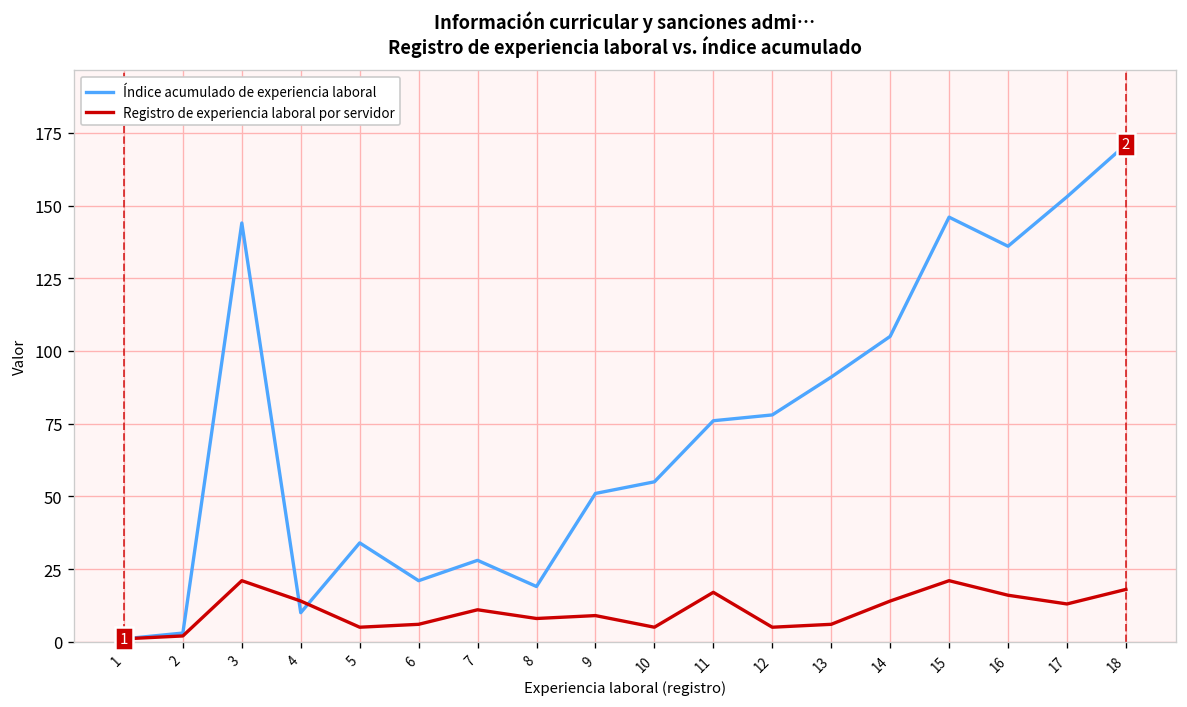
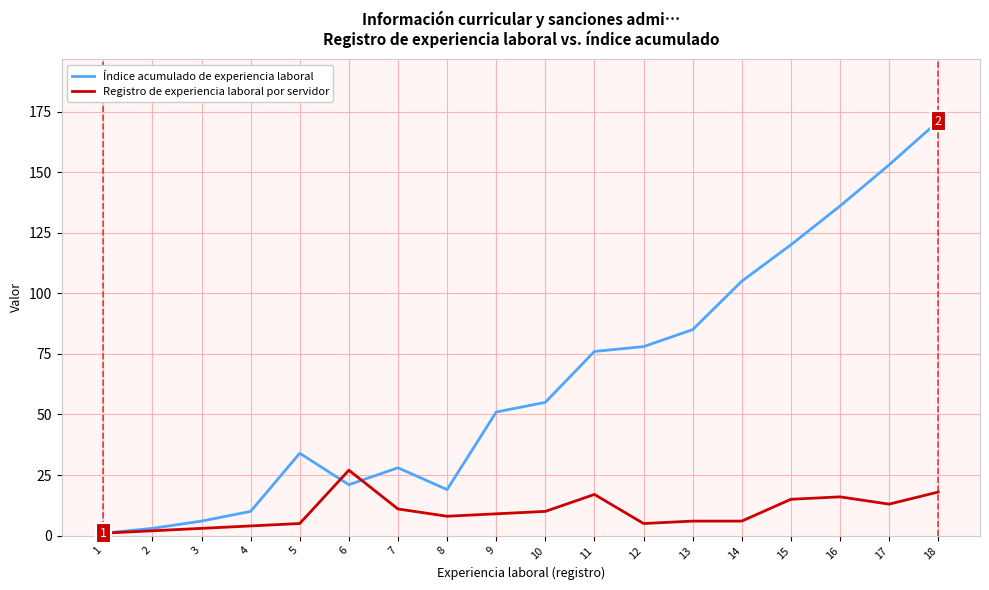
Índice acumulado de experiencia laboral, 3: 144 -> 6
Registro de experiencia laboral por servidor, 3: 21 -> 3
Registro de experiencia laboral por servidor, 4: 14 -> 4
Registro de experiencia laboral por servidor, 6: 6 -> 27
Registro de experiencia laboral por servidor, 10: 5 -> 10
Índice acumulado de experiencia laboral, 13: 91 -> 85
Registro de experiencia laboral por servidor, 14: 14 -> 6
Índice acumulado de experiencia laboral, 15: 146 -> 120
Registro de experiencia laboral por servidor, 15: 21 -> 15
